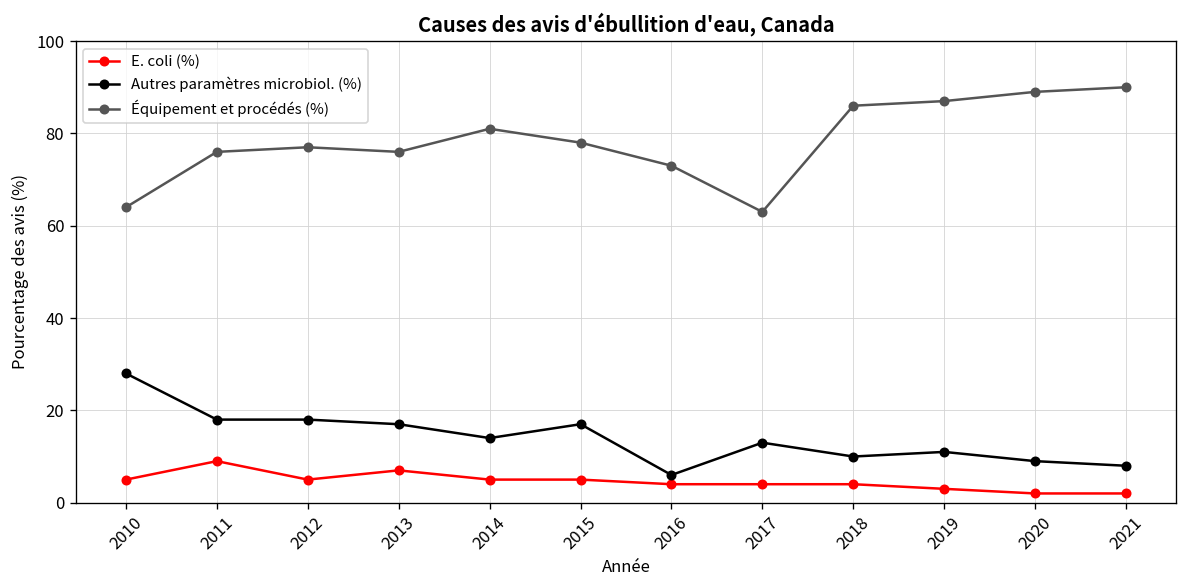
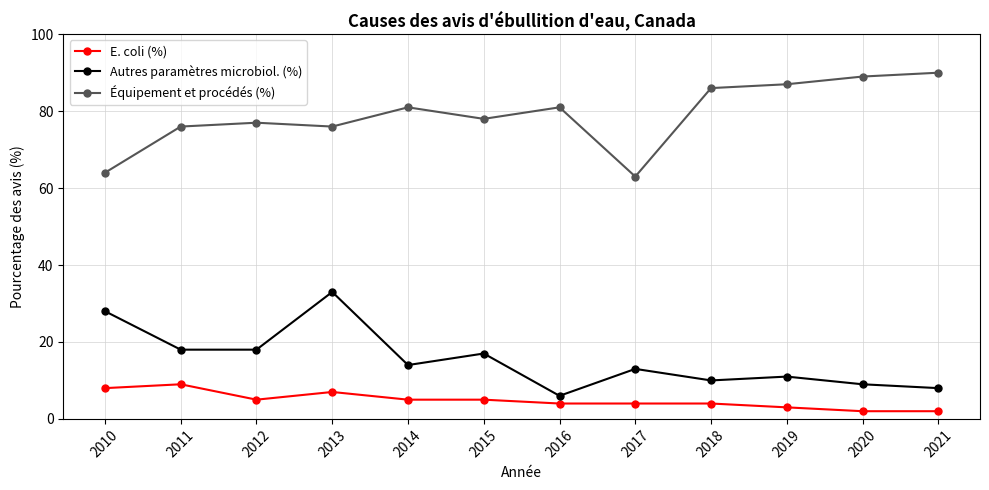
E. coli (%), 2010: 5 -> 8
Autres paramètres microbiol. (%), 2013: 17 -> 33
Équipement et procédés (%), 2016: 73 -> 81
